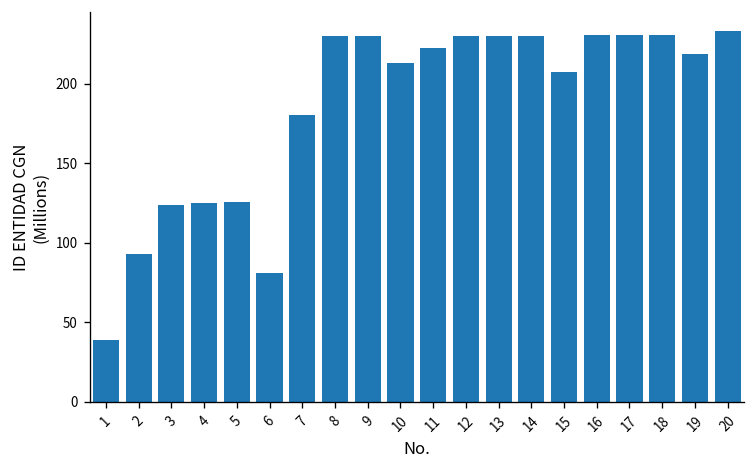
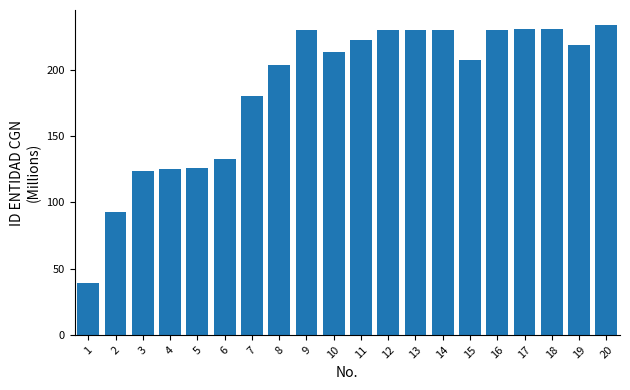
6: 81 -> 133
8: 230 -> 203
